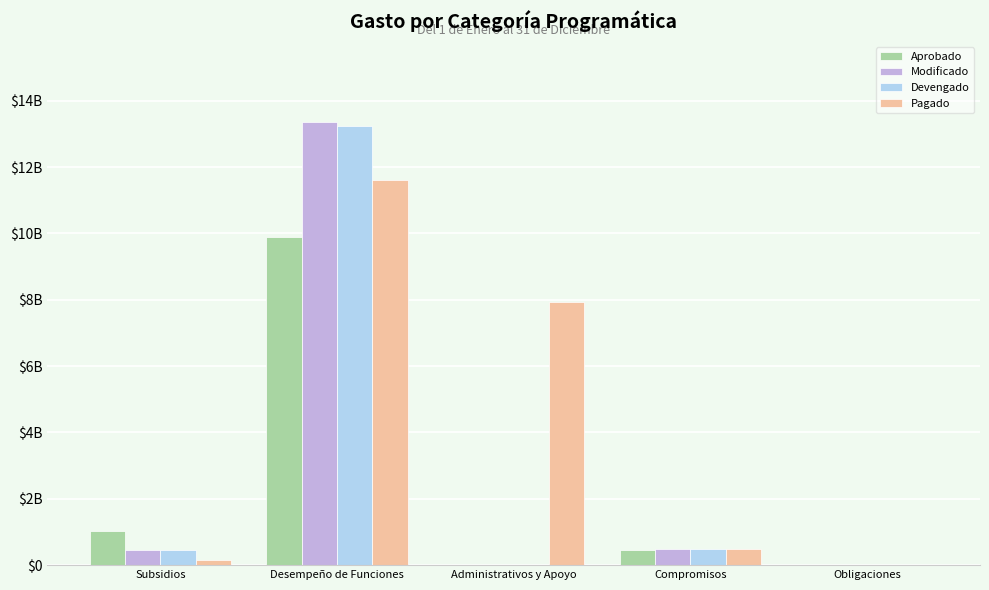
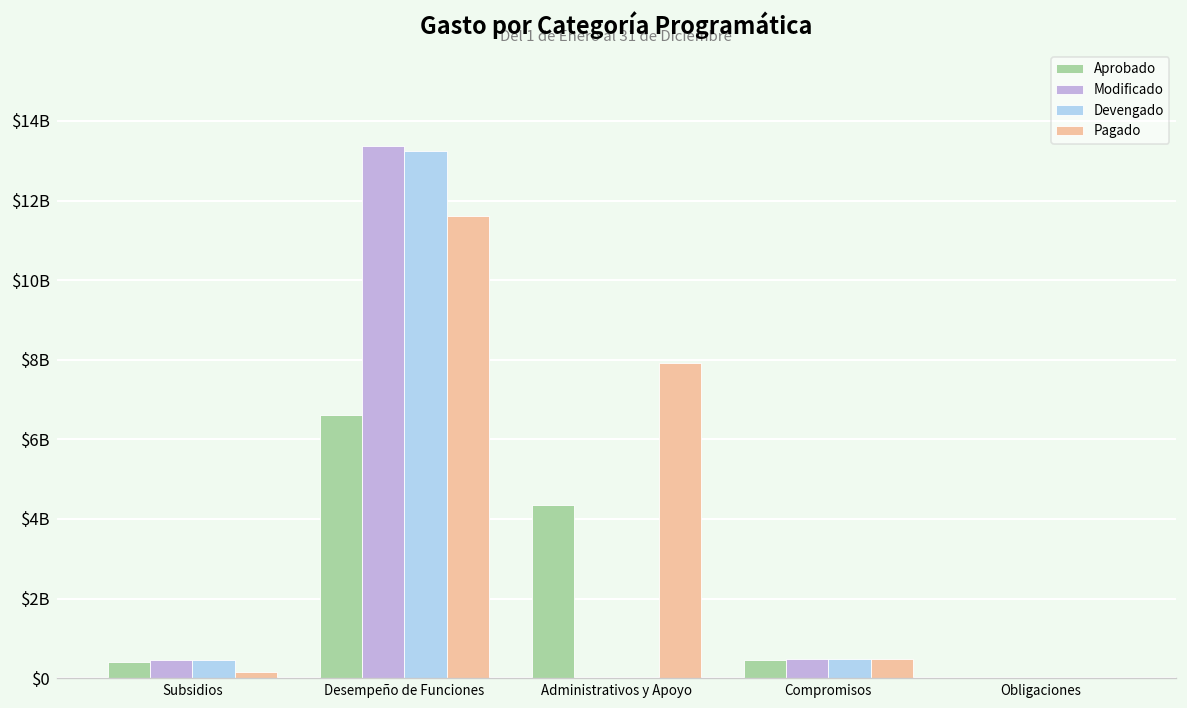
Aprobado, Subsidios: $1000000000 -> $400000000
Aprobado, Desempeño de Funciones: $9900000000 -> $6600000000
Aprobado, Administrativos y Apoyo: $0 -> $4300000000
